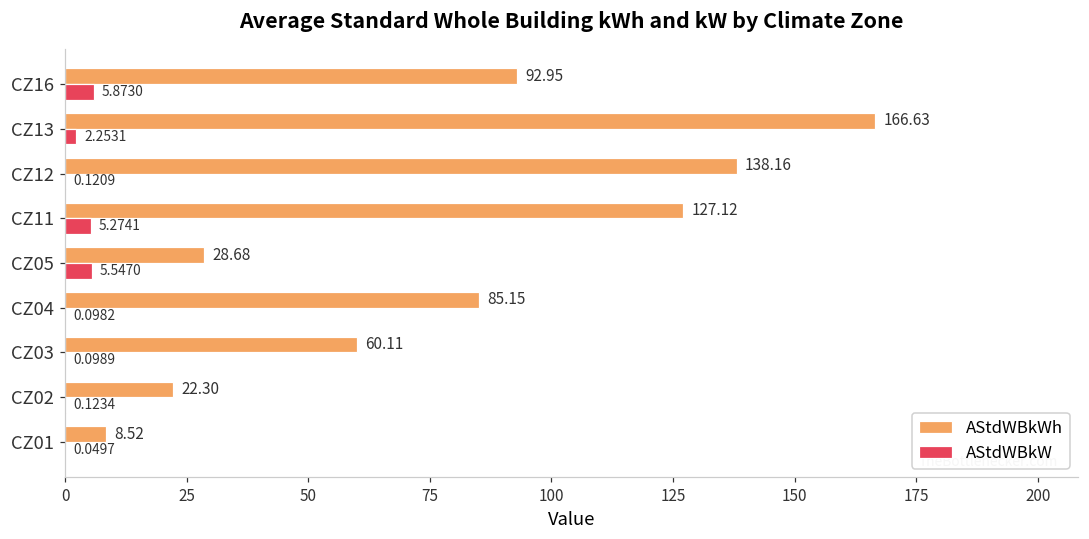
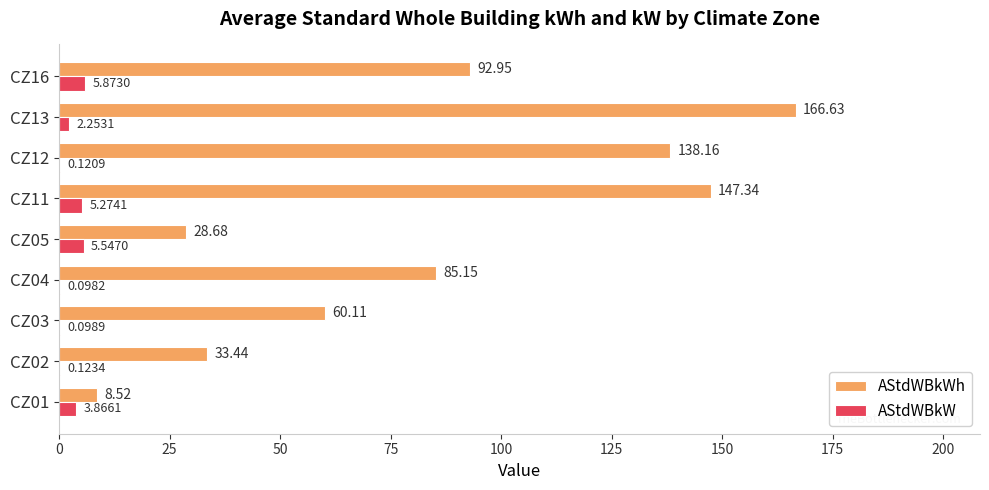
AStdWBkWh, CZ11: 127.12 -> 147.34
AStdWBkWh, CZ02: 22.30 -> 33.44
AStdWBkW, CZ01: 0.0497 -> 3.8661
